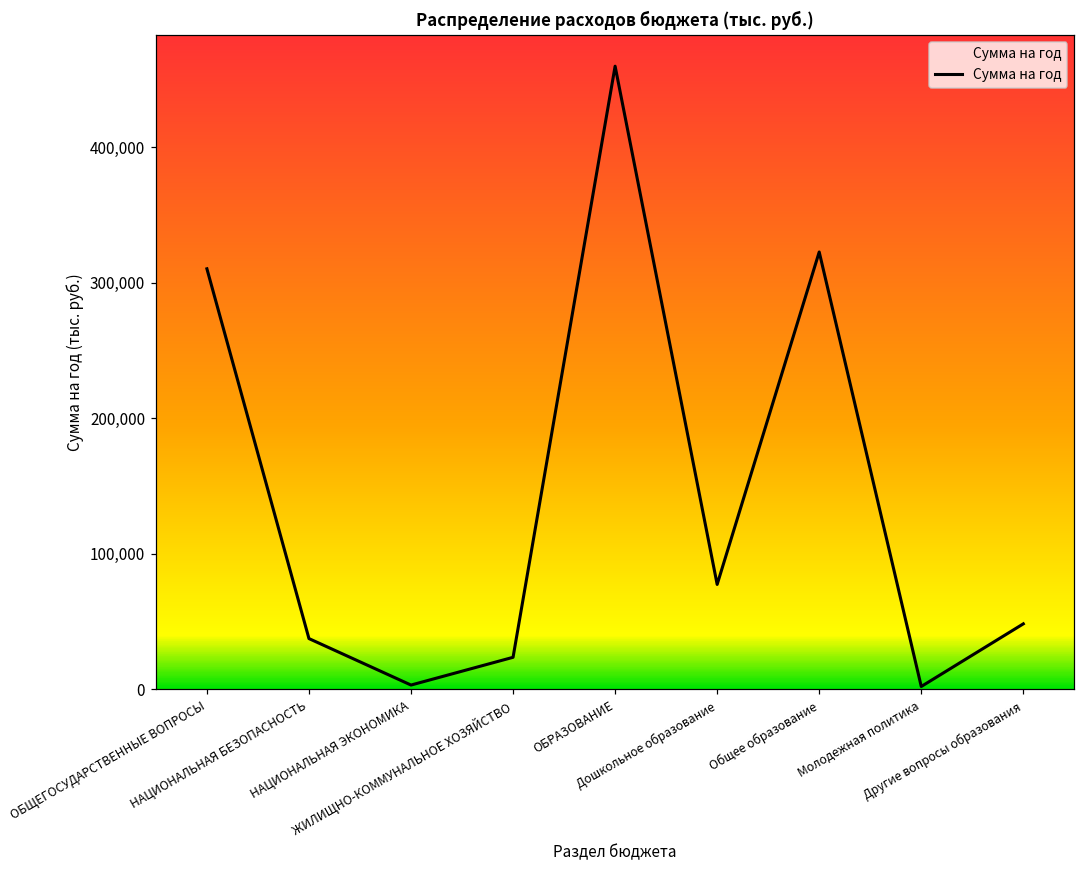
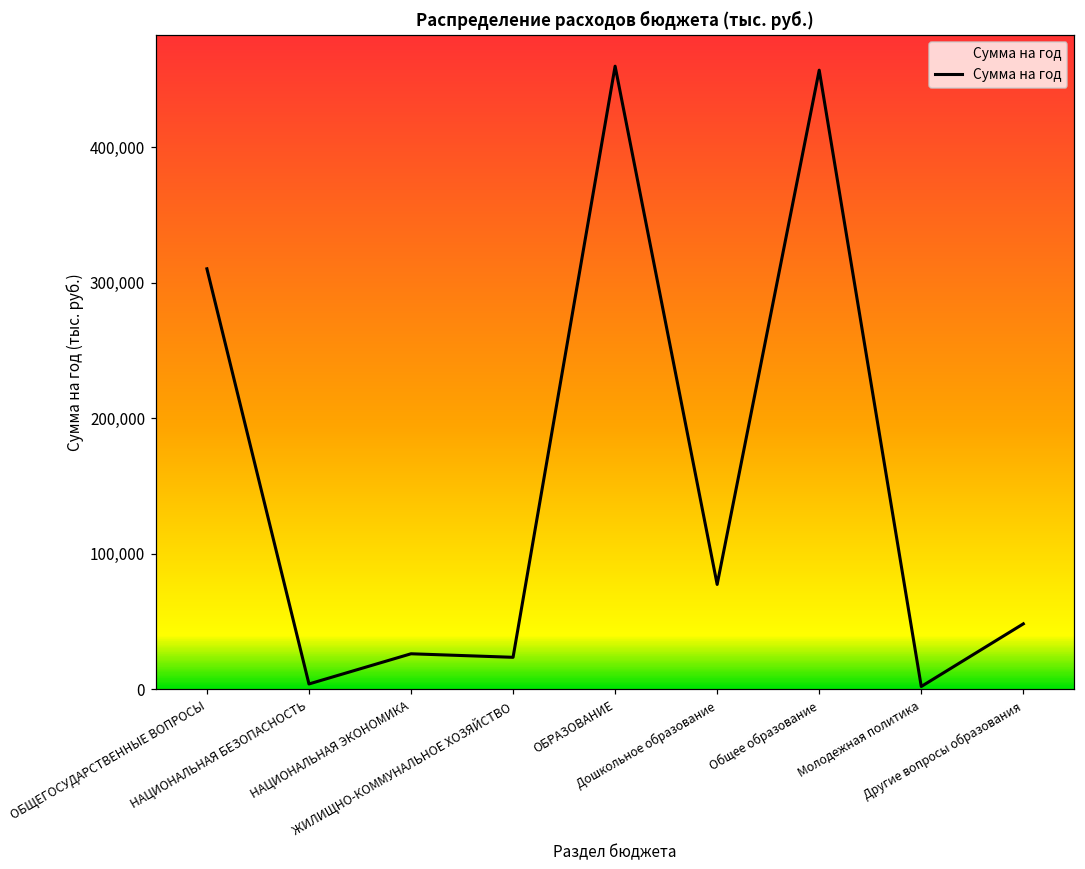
НАЦИОНАЛЬНАЯ БЕЗОПАСНОСТЬ: 37,000 -> 4,000
НАЦИОНАЛЬНАЯ ЭКОНОМИКА: 3,000 -> 26,000
Общее образование: 323,000 -> 457,000
